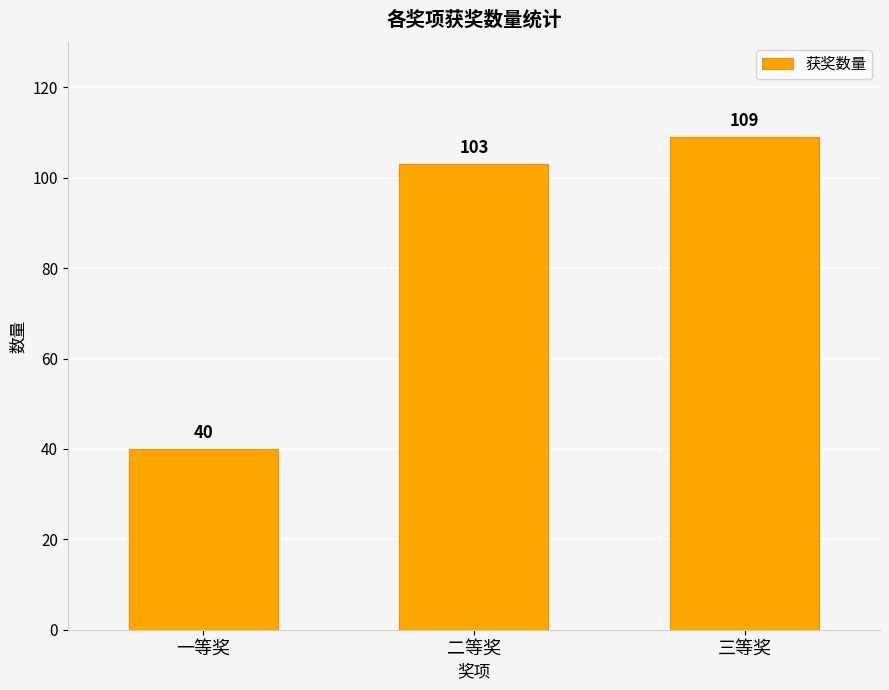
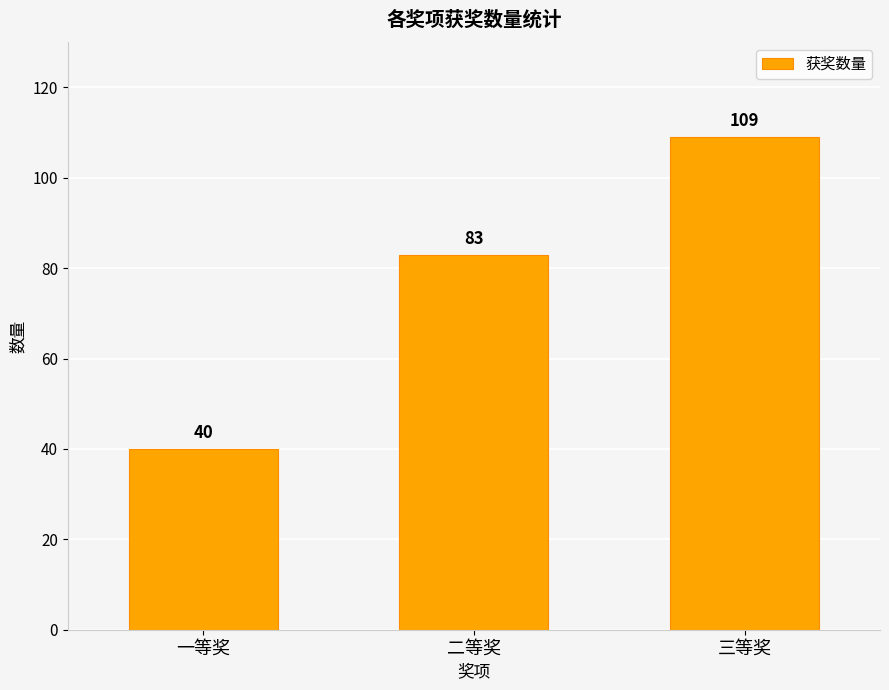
二等奖: 103 -> 83
